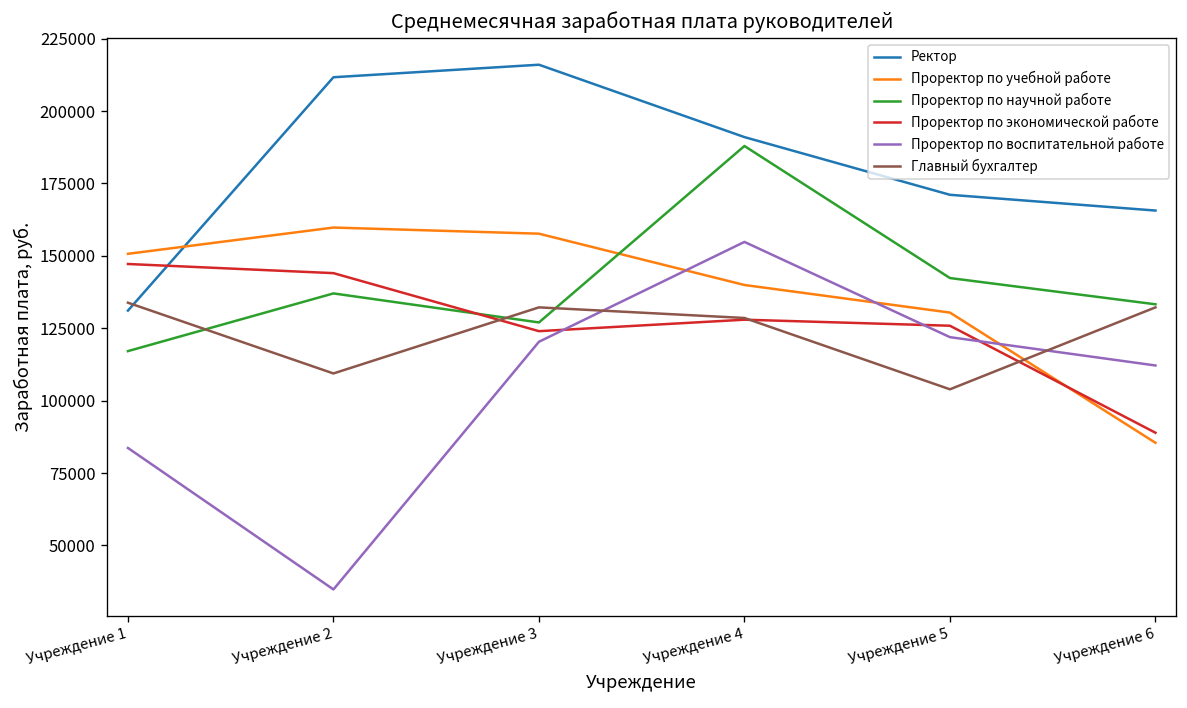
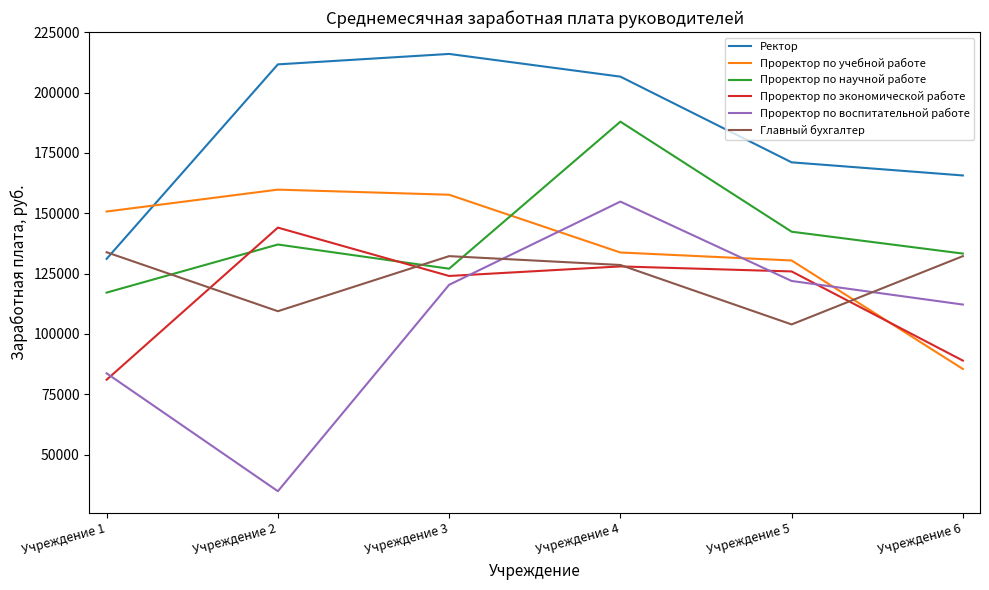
Проректор по экономической работе, Учреждение 1: 147000 -> 81000
Ректор, Учреждение 4: 191000 -> 207000
Проректор по учебной работе, Учреждение 4: 140000 -> 134000
